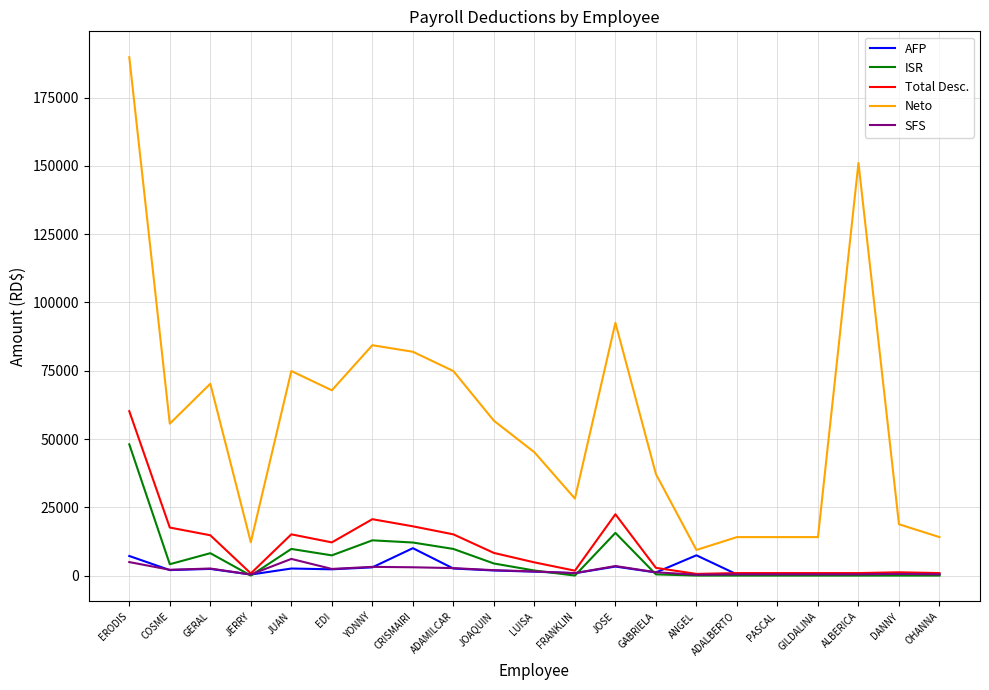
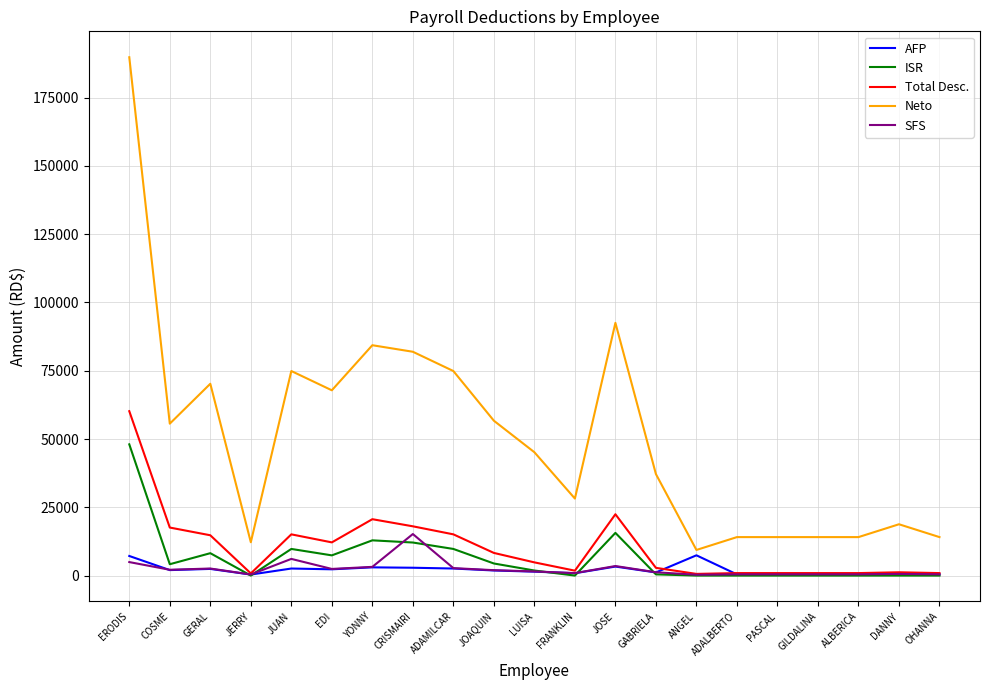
AFP, CRISMAIRI: 10000 -> 3000
SFS, CRISMAIRI: 3000 -> 15000
Neto, ALBERICA: 151000 -> 14000
